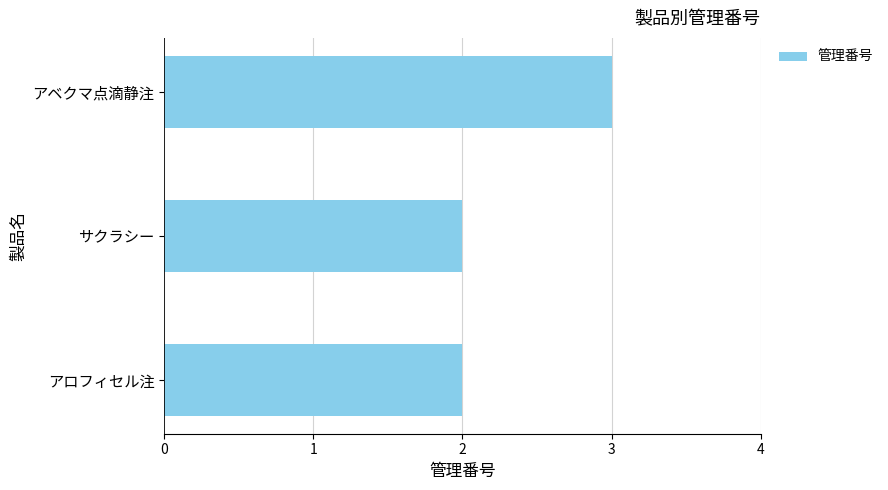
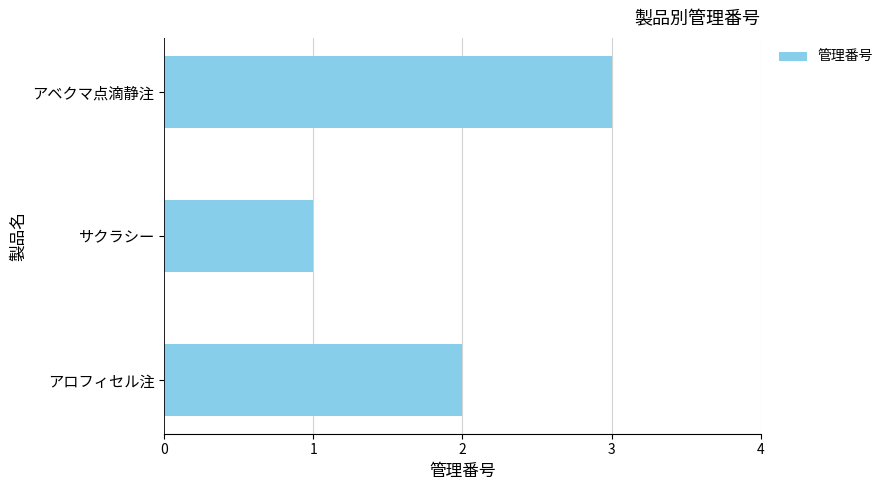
サクラシー: 2 -> 1
